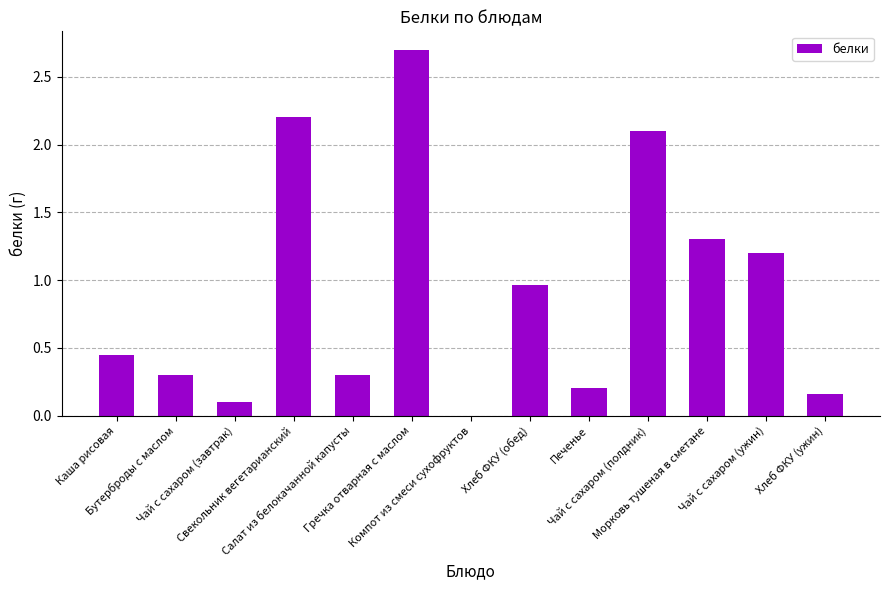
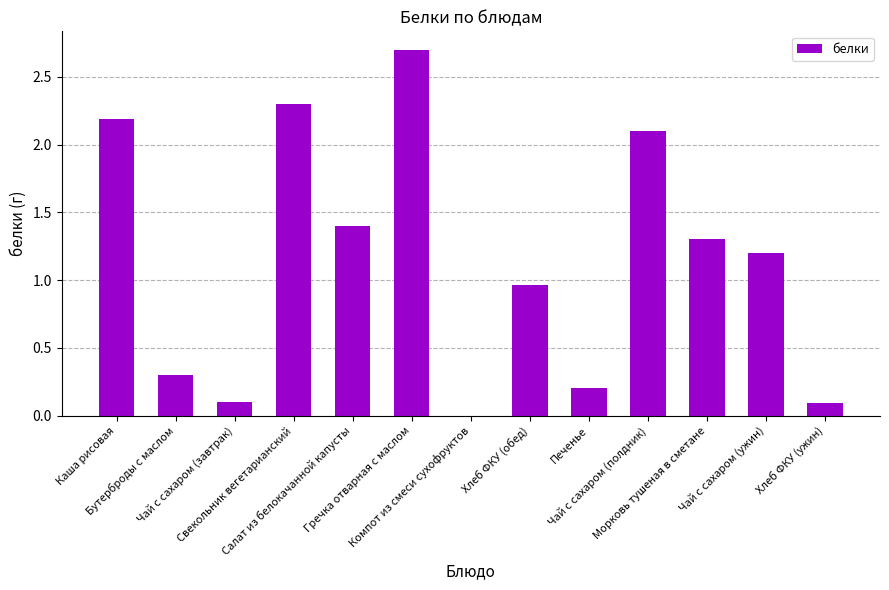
Каша рисовая: 0.45 -> 2.19
Свекольник вегетарианский: 2.2 -> 2.3
Салат из белокачанной капусты: 0.3 -> 1.4
Хлеб ФКУ (ужин): 0.16 -> 0.09
